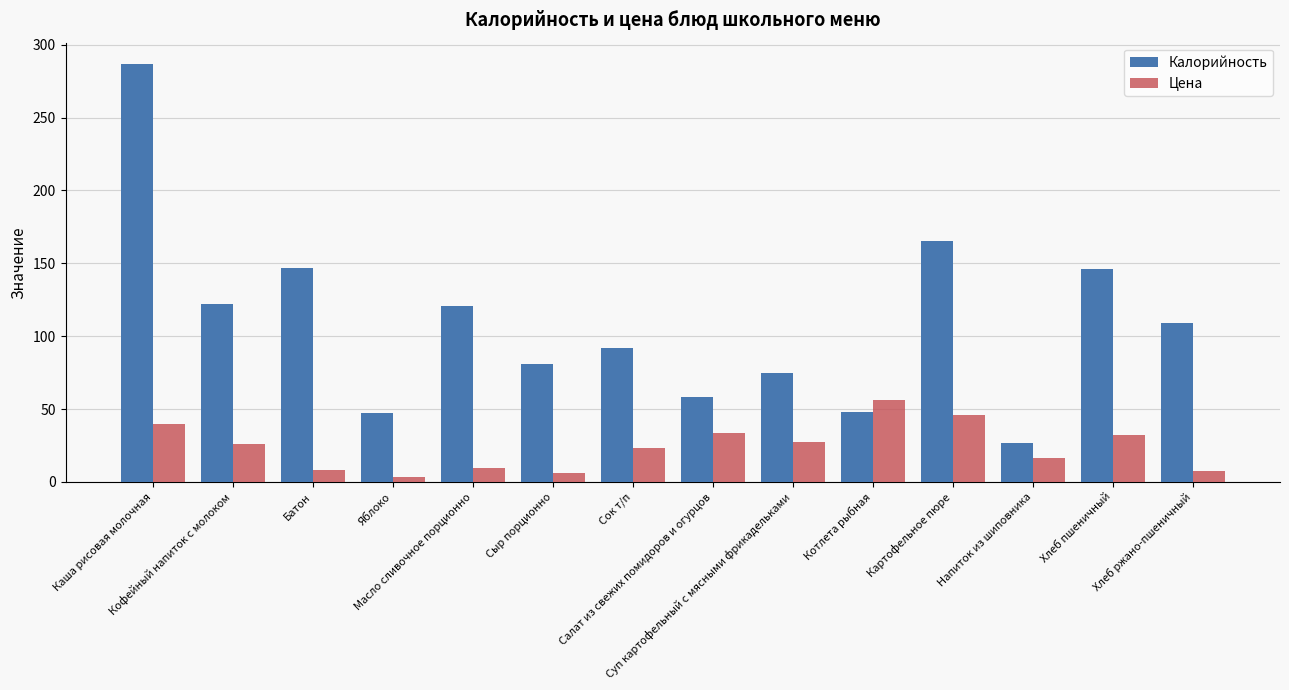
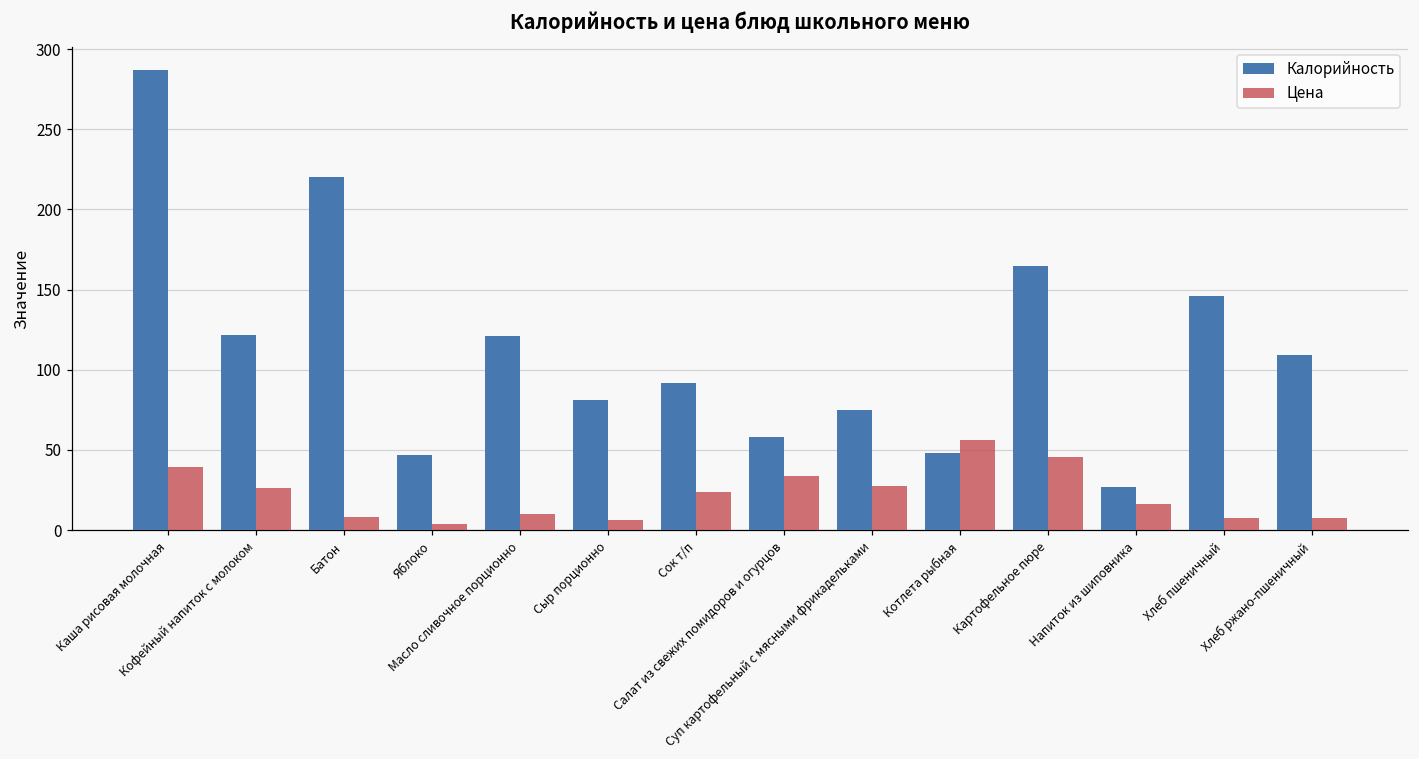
Калорийность, Батон: 147 -> 220
Цена, Хлеб пшеничный: 32 -> 7
